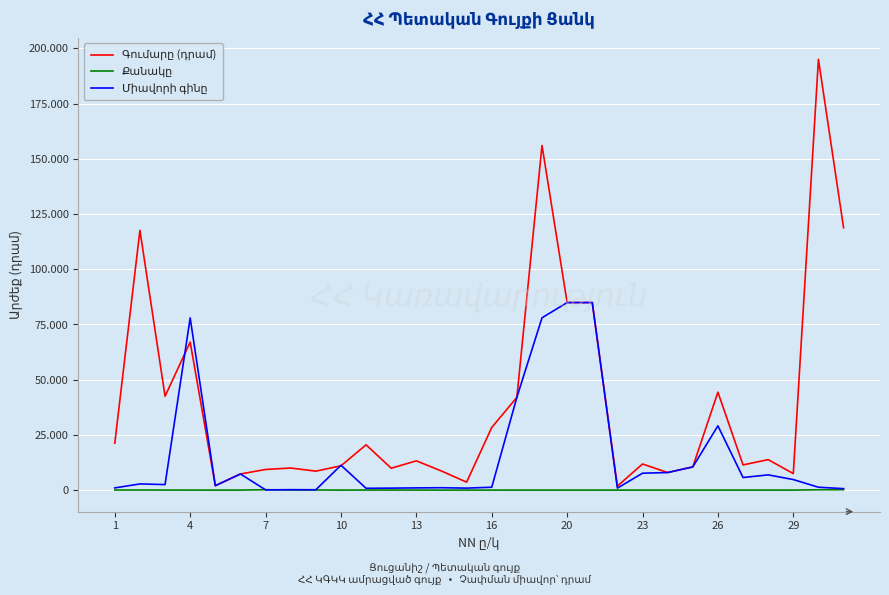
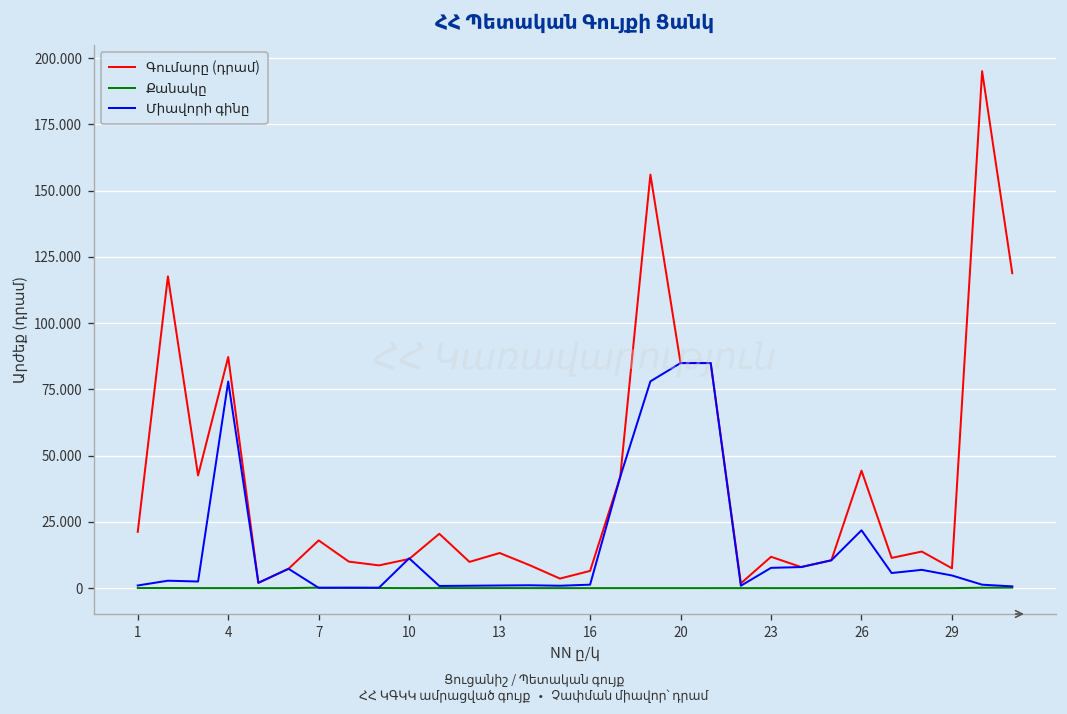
Գումարը (դրամ), 4: 67 -> 87
Գումարը (դրամ), 7: 9 -> 18
Գումարը (դրամ), 16: 28 -> 7
Միավորի գինը, 26: 29 -> 22
